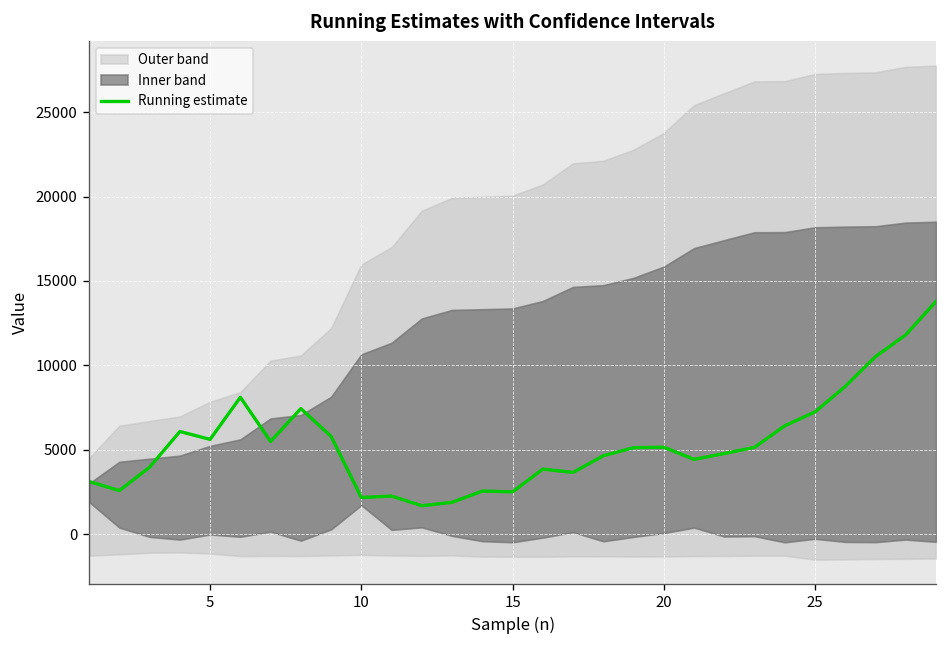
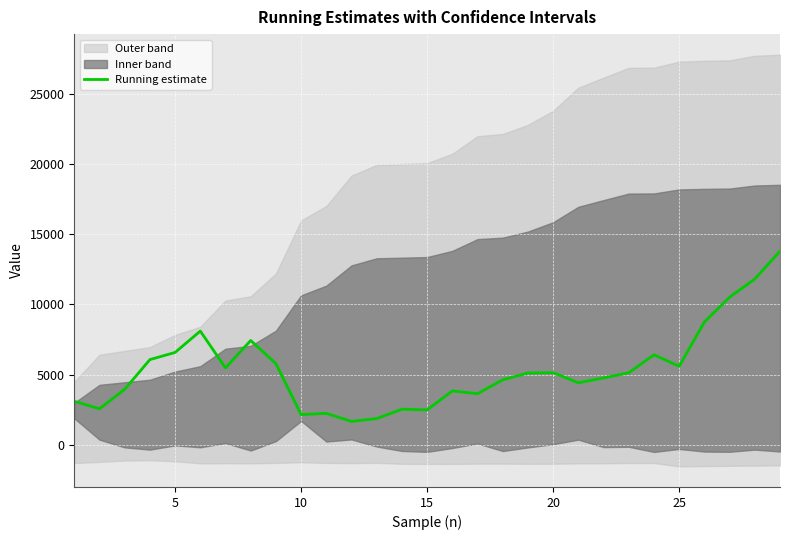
Running estimate, 5: 5600 -> 6600
Running estimate, 25: 7200 -> 5600
